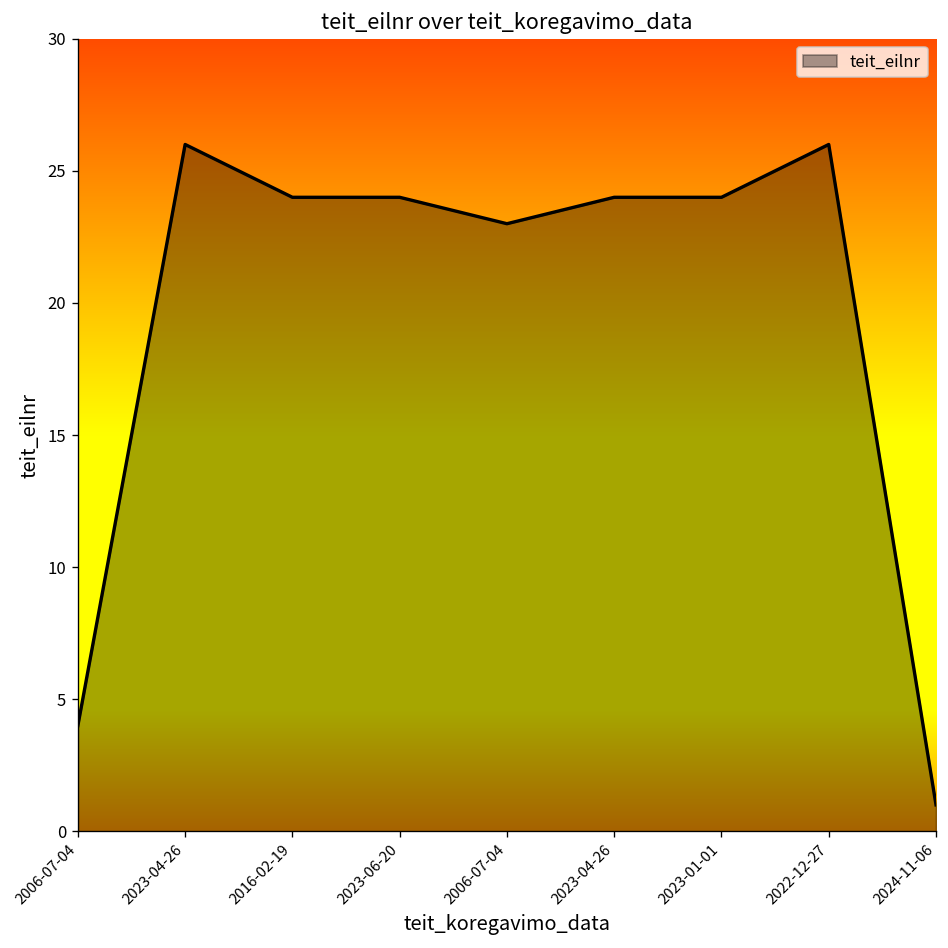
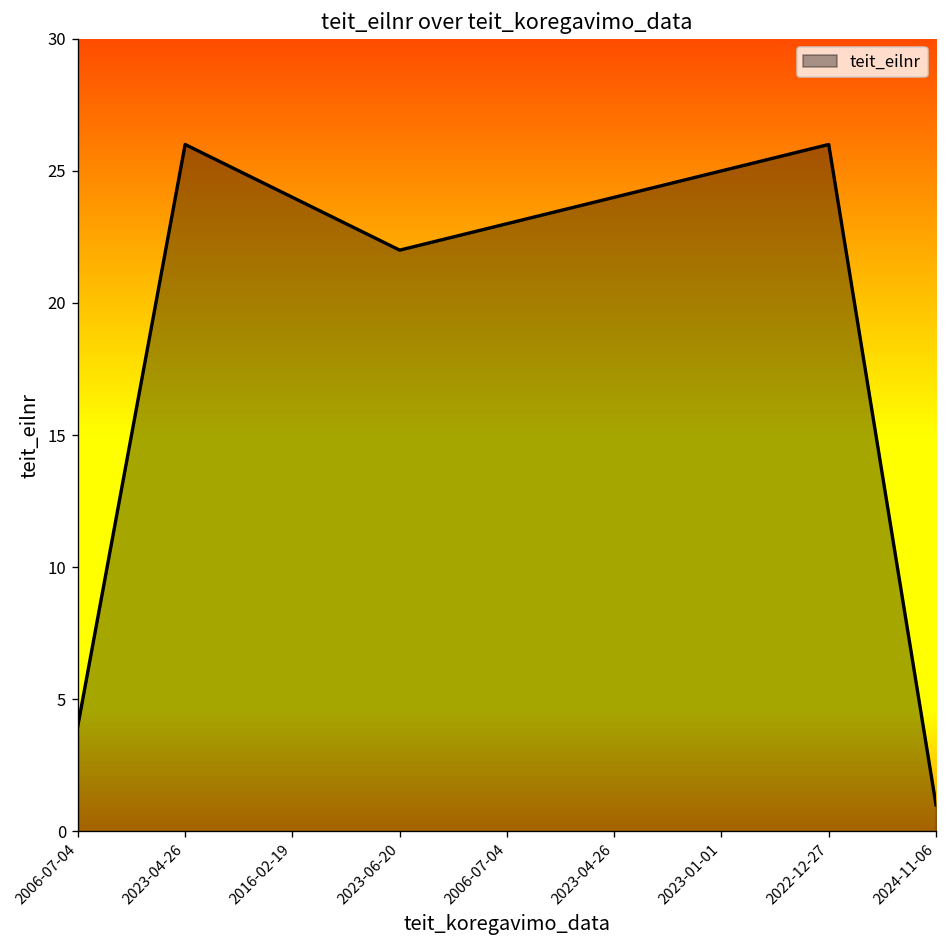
2023-06-20: 24 -> 22
2023-01-01: 24 -> 25
